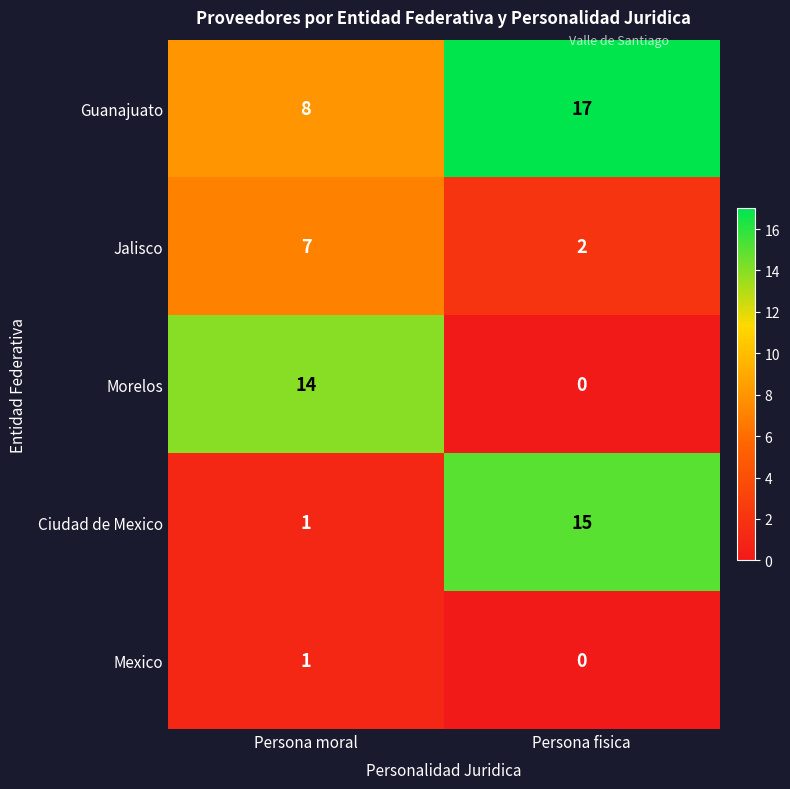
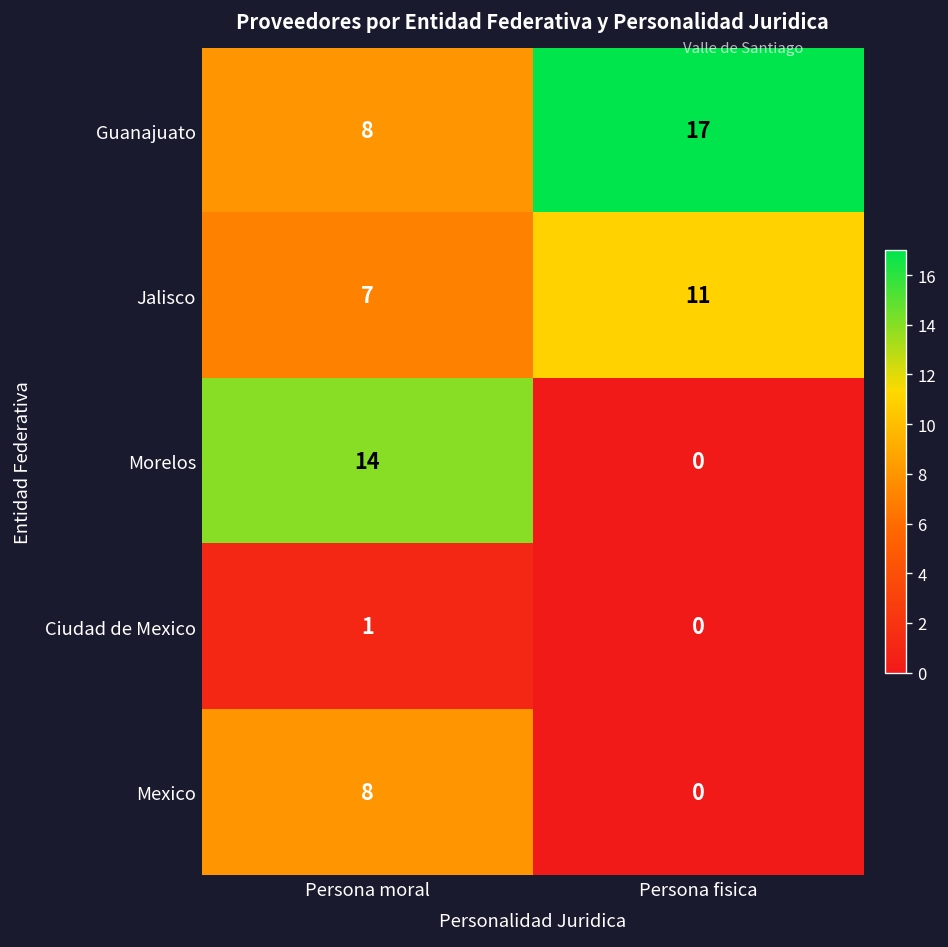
Jalisco, Persona fisica: 2 -> 11
Ciudad de Mexico, Persona fisica: 15 -> 0
Mexico, Persona moral: 1 -> 8
